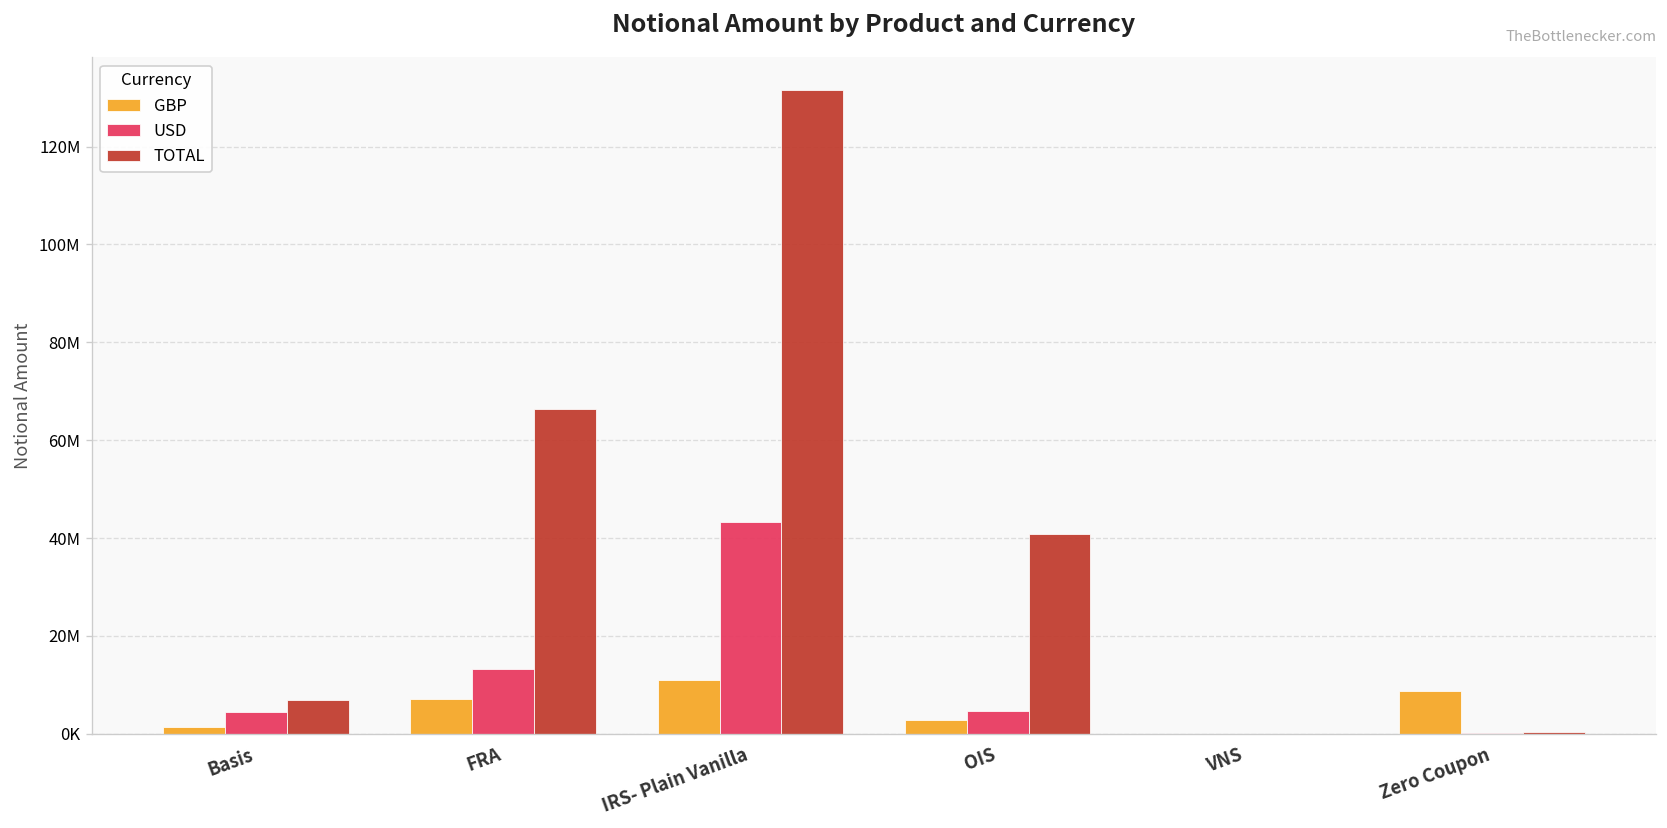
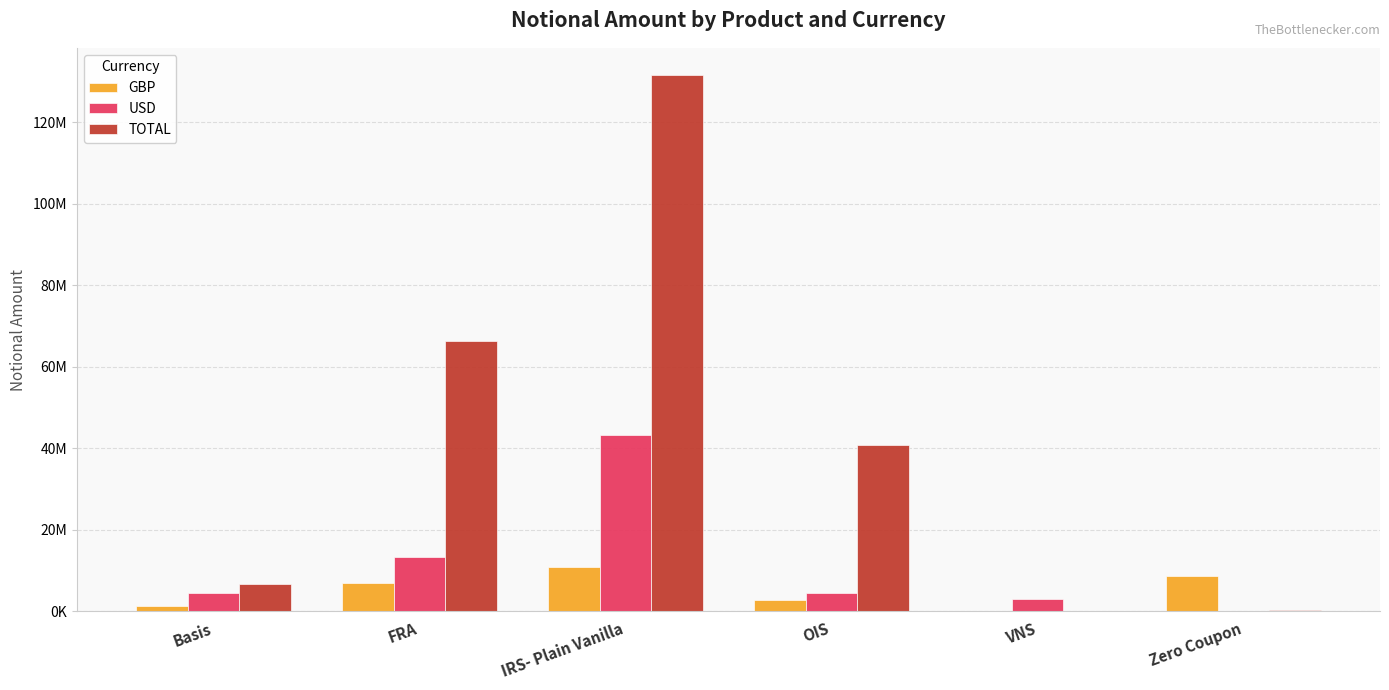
USD, VNS: 0 -> 3000000
